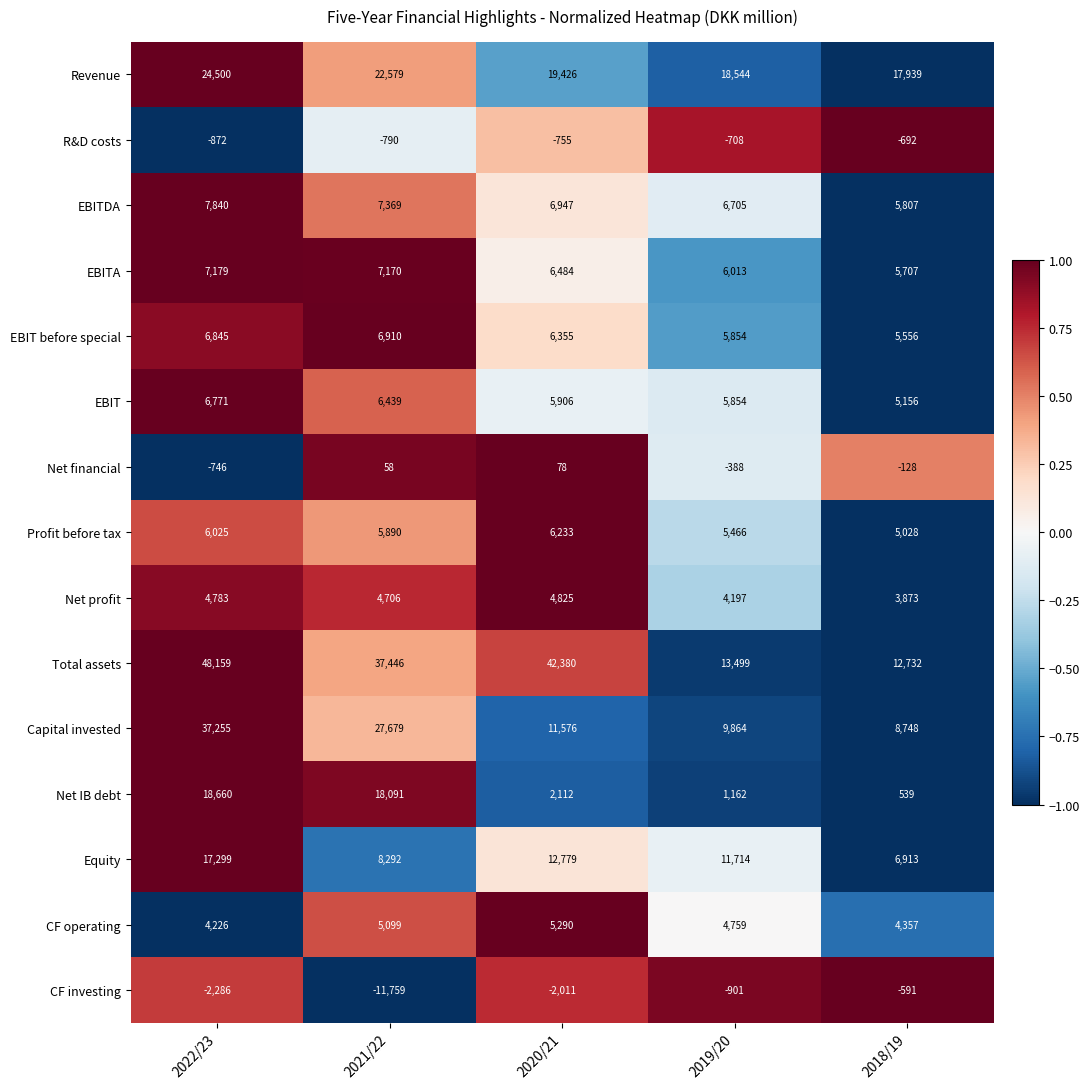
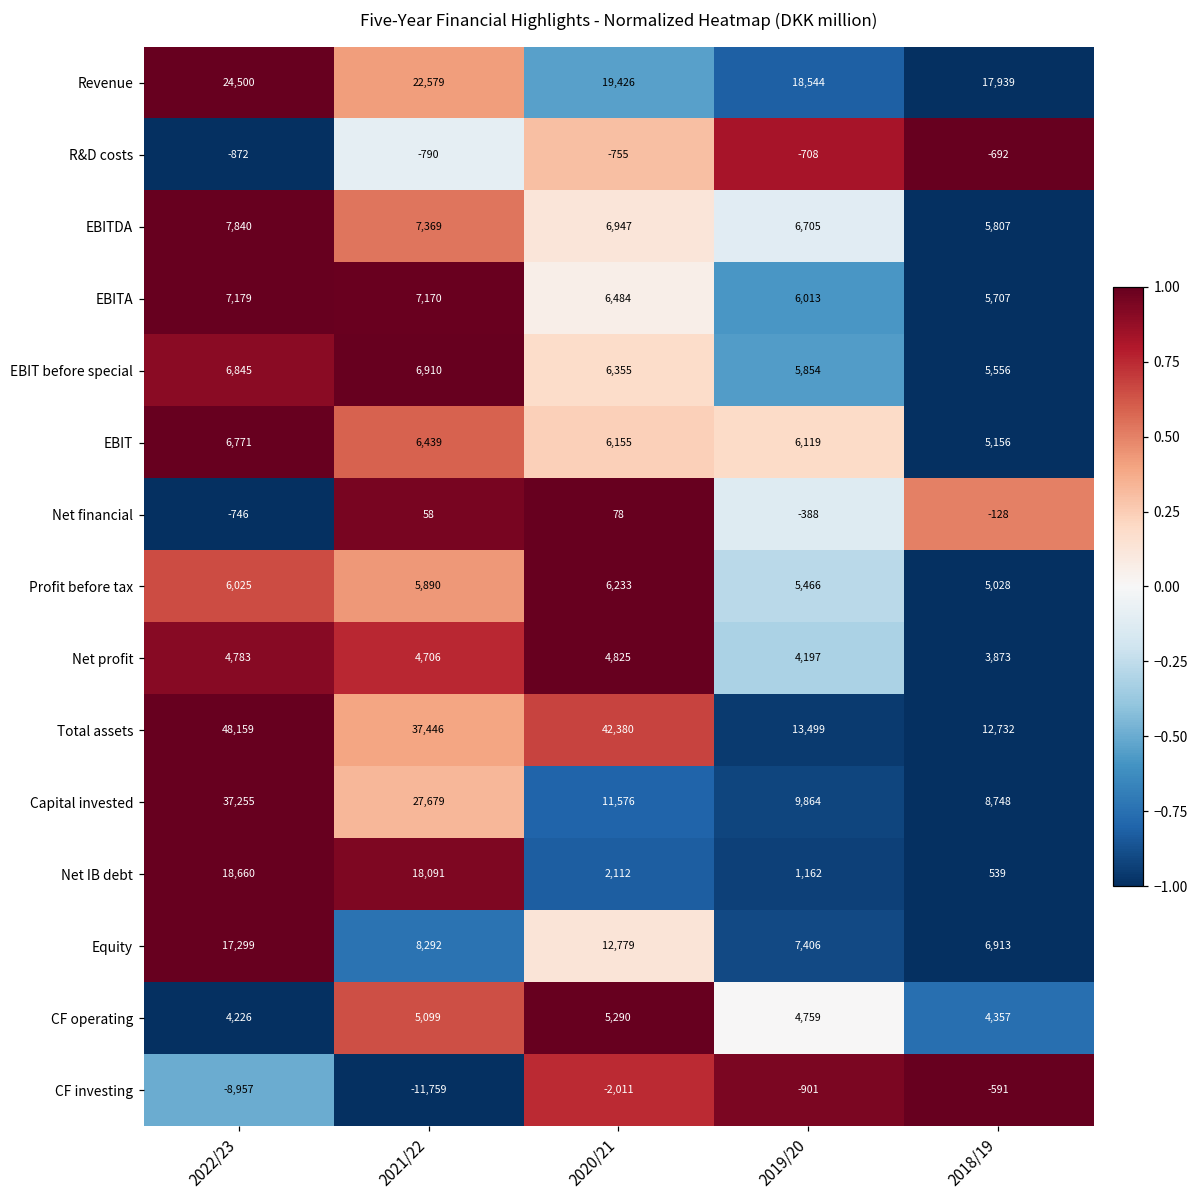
EBIT, 2020/21: 5,906 -> 6,155
EBIT, 2019/20: 5,854 -> 6,119
Equity, 2019/20: 11,714 -> 7,406
CF investing, 2022/23: -2,286 -> -8,957
